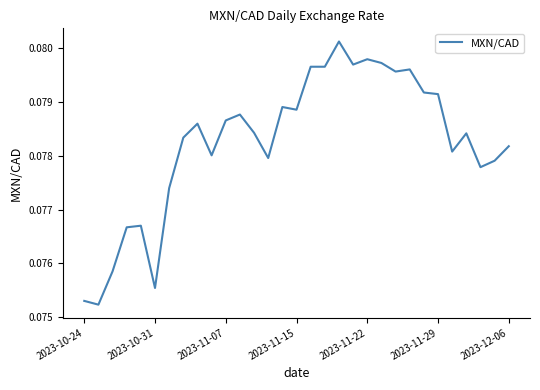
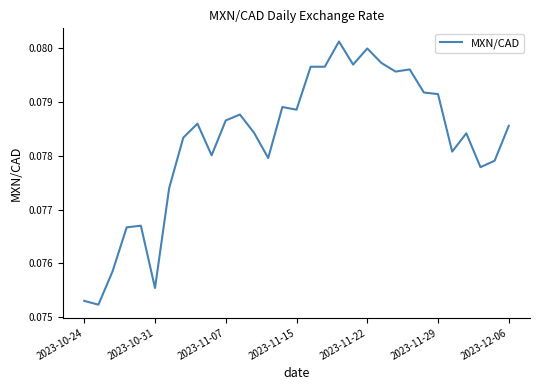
2023-11-22: 0.0798 -> 0.0800
2023-12-06: 0.0782 -> 0.0786
